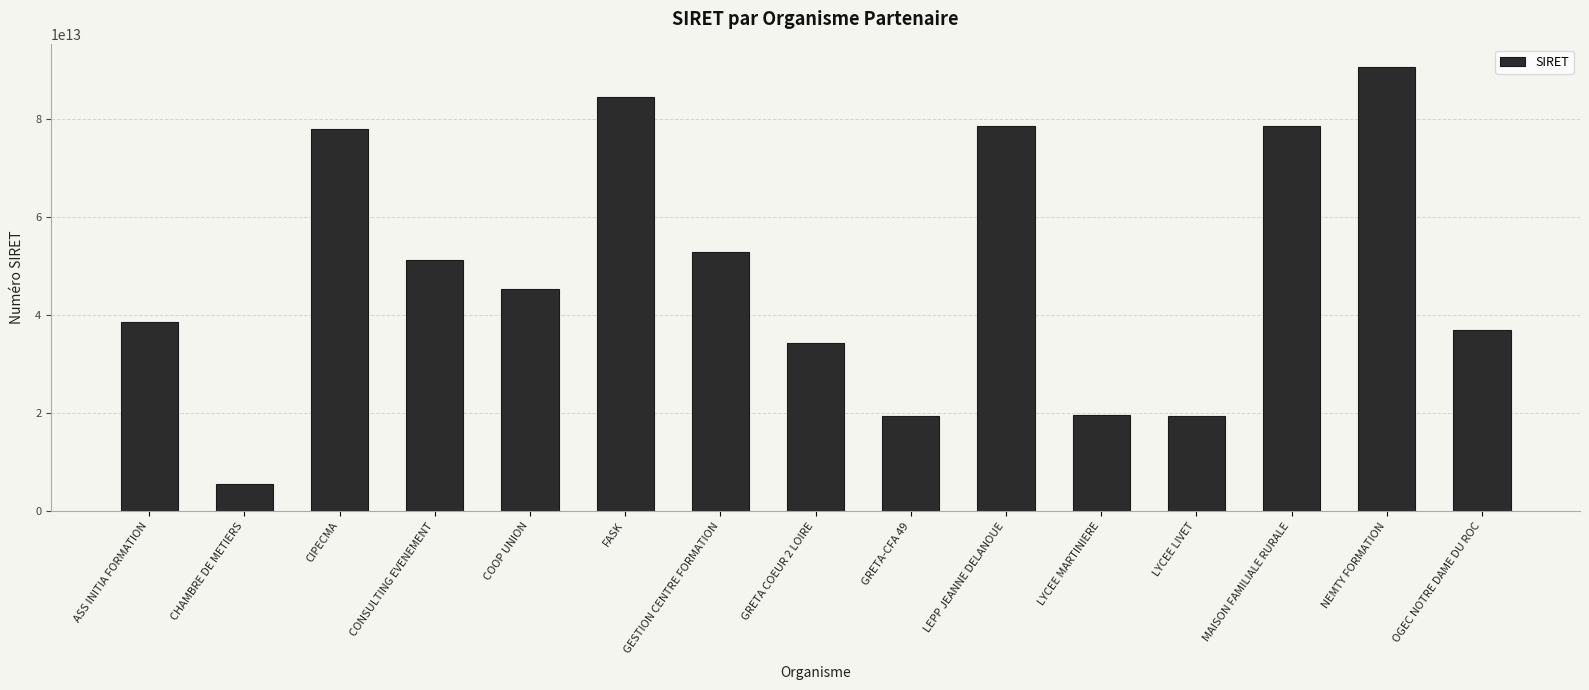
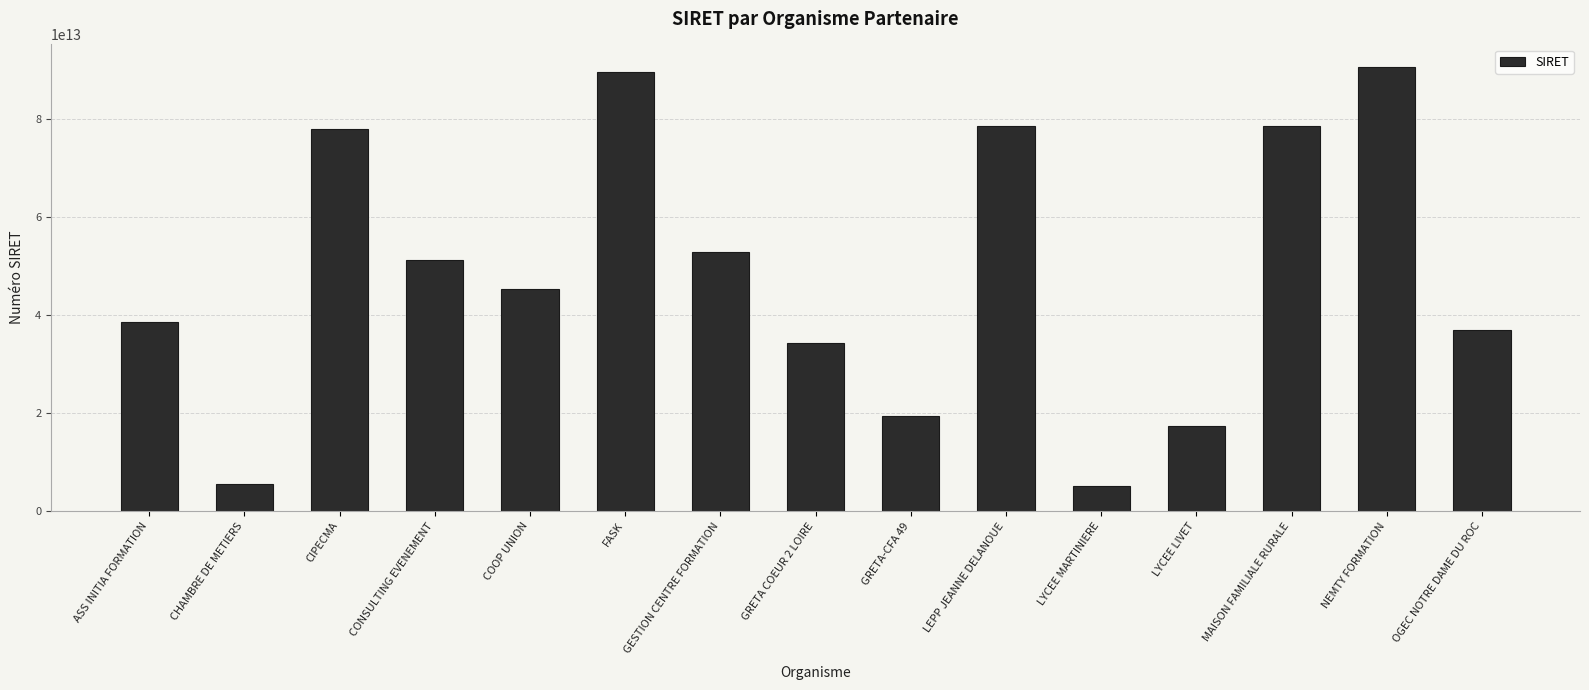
FASK: 85000000000000 -> 90000000000000
LYCEE MARTINIERE: 20000000000000 -> 5000000000000
LYCEE LIVET: 19000000000000 -> 17000000000000
